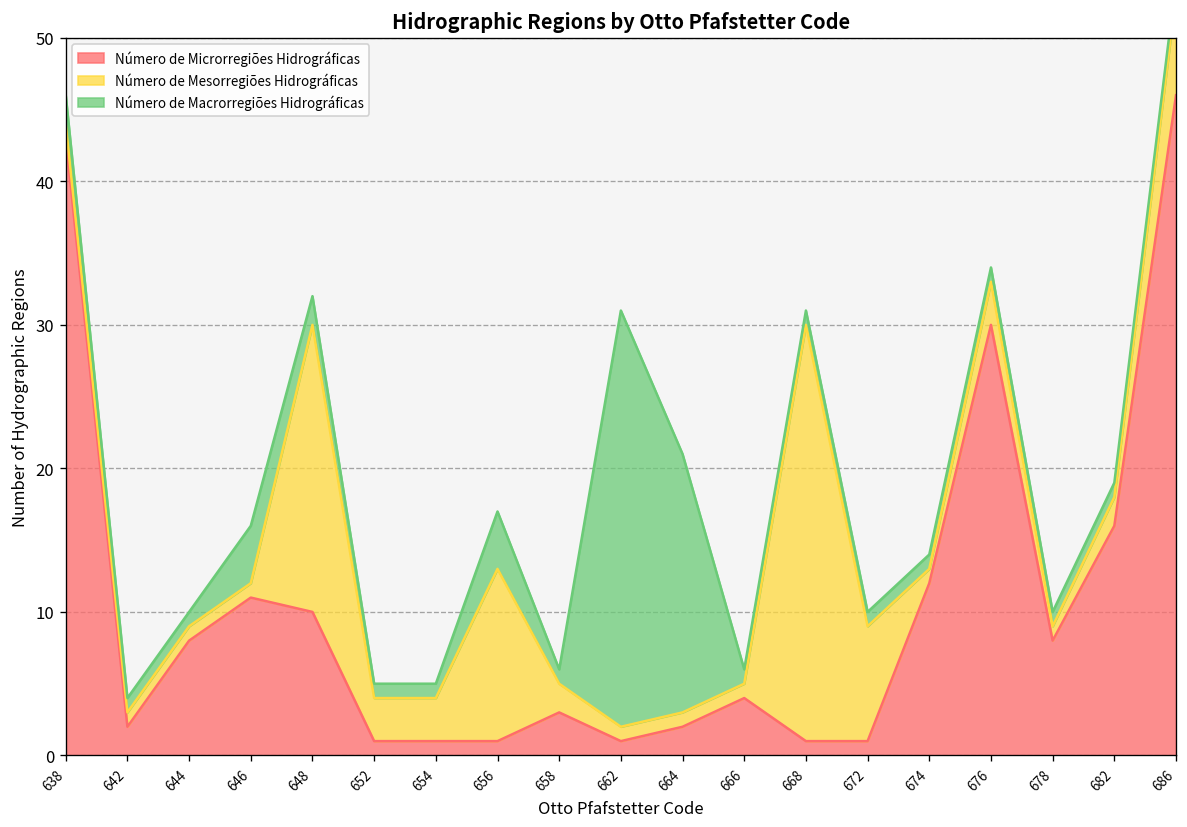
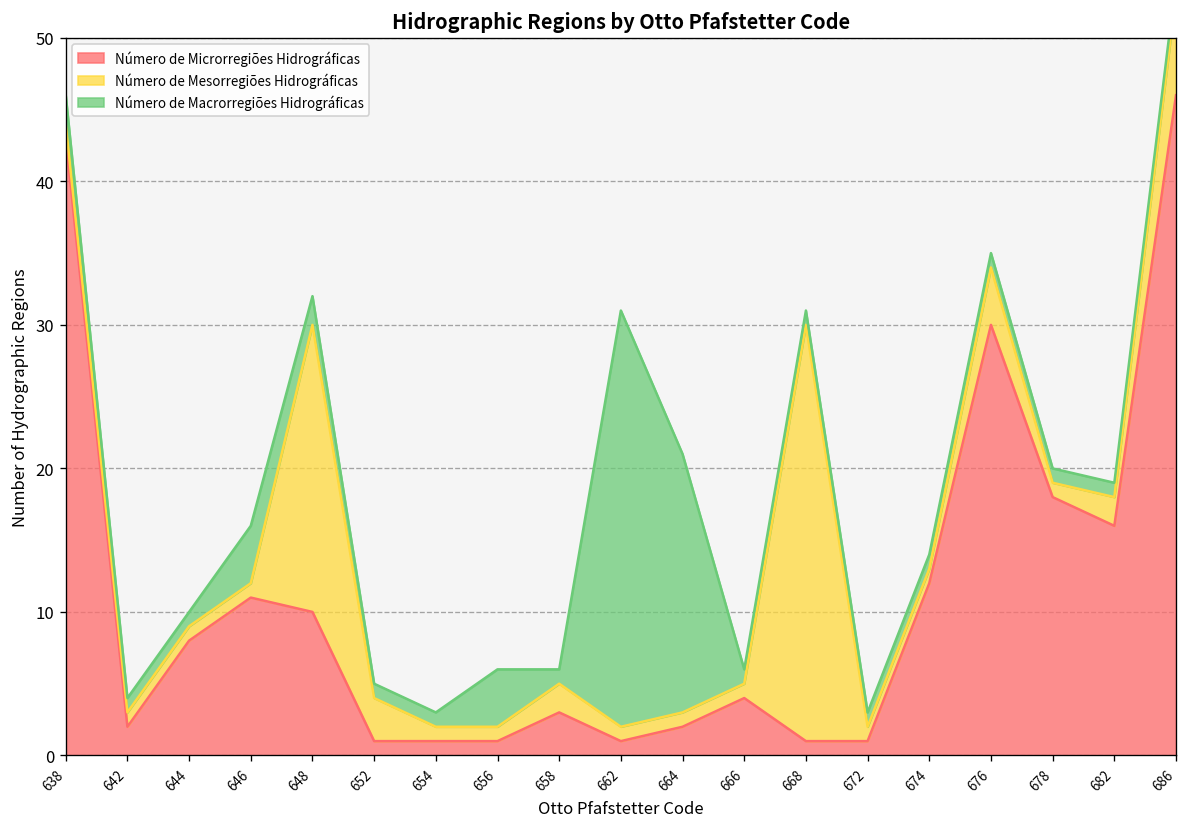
Número de Mesorregiões Hidrográficas, 654: 3 -> 1
Número de Mesorregiões Hidrográficas, 656: 12 -> 1
Número de Mesorregiões Hidrográficas, 672: 8 -> 1
Número de Mesorregiões Hidrográficas, 676: 3 -> 4
Número de Microrregiões Hidrográficas, 678: 8 -> 18
